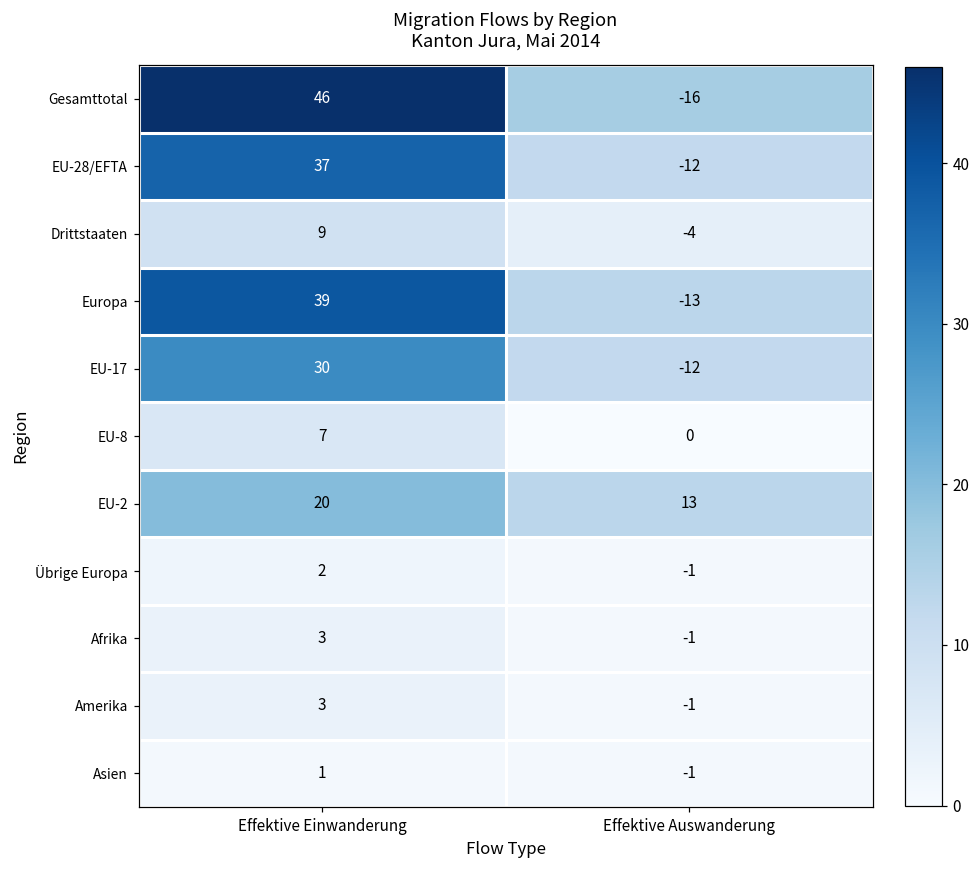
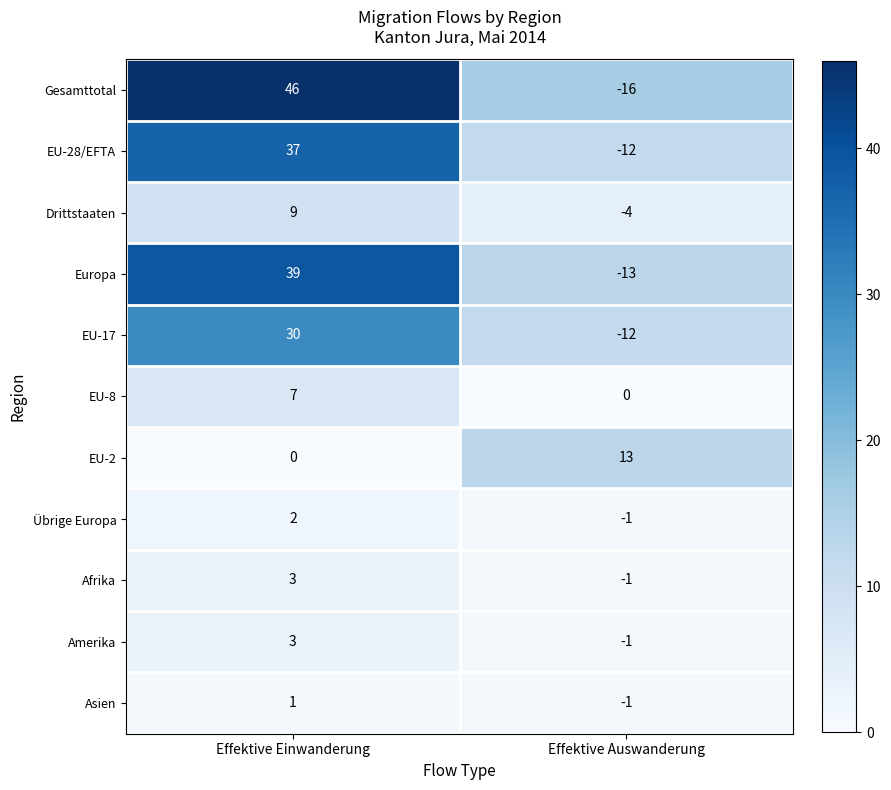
EU-2, Effektive Einwanderung: 20 -> 0
